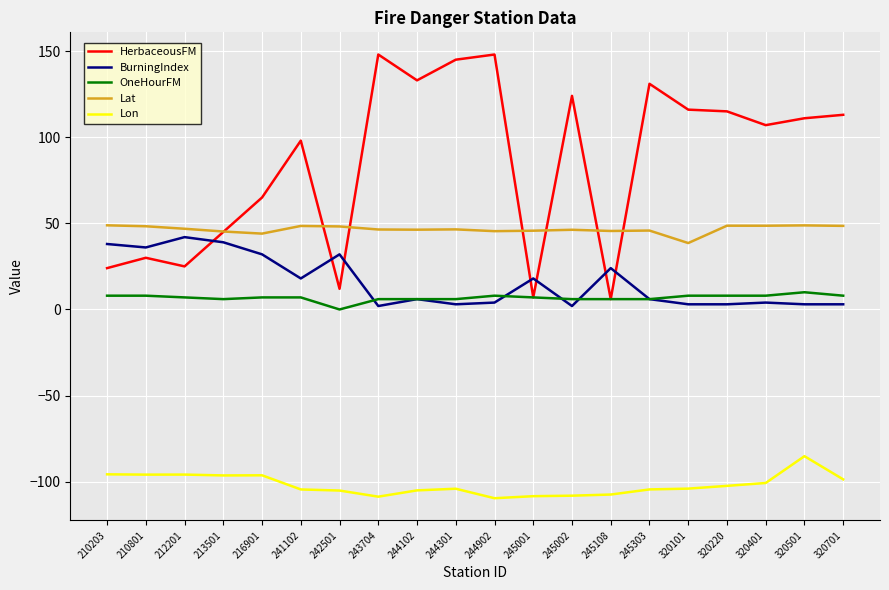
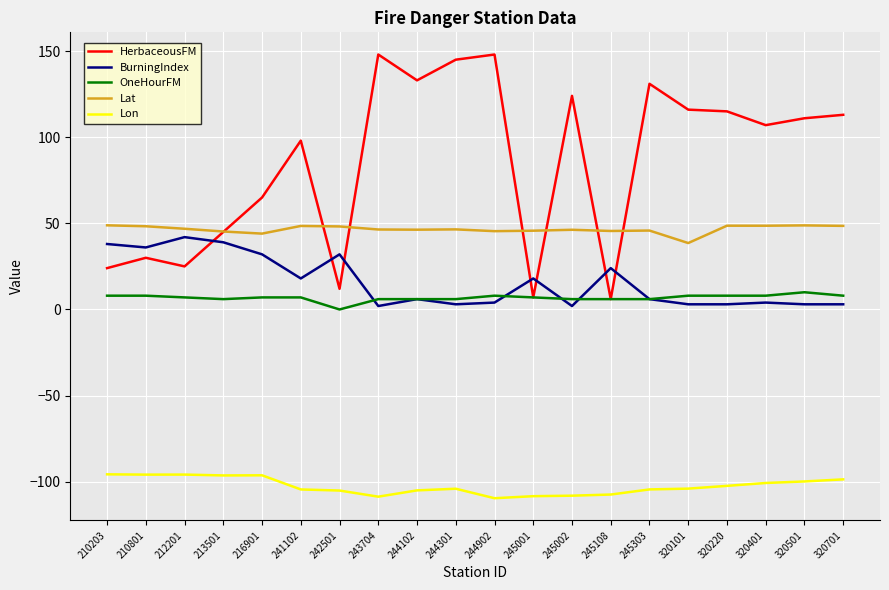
Lon, 320501: -85 -> -100
